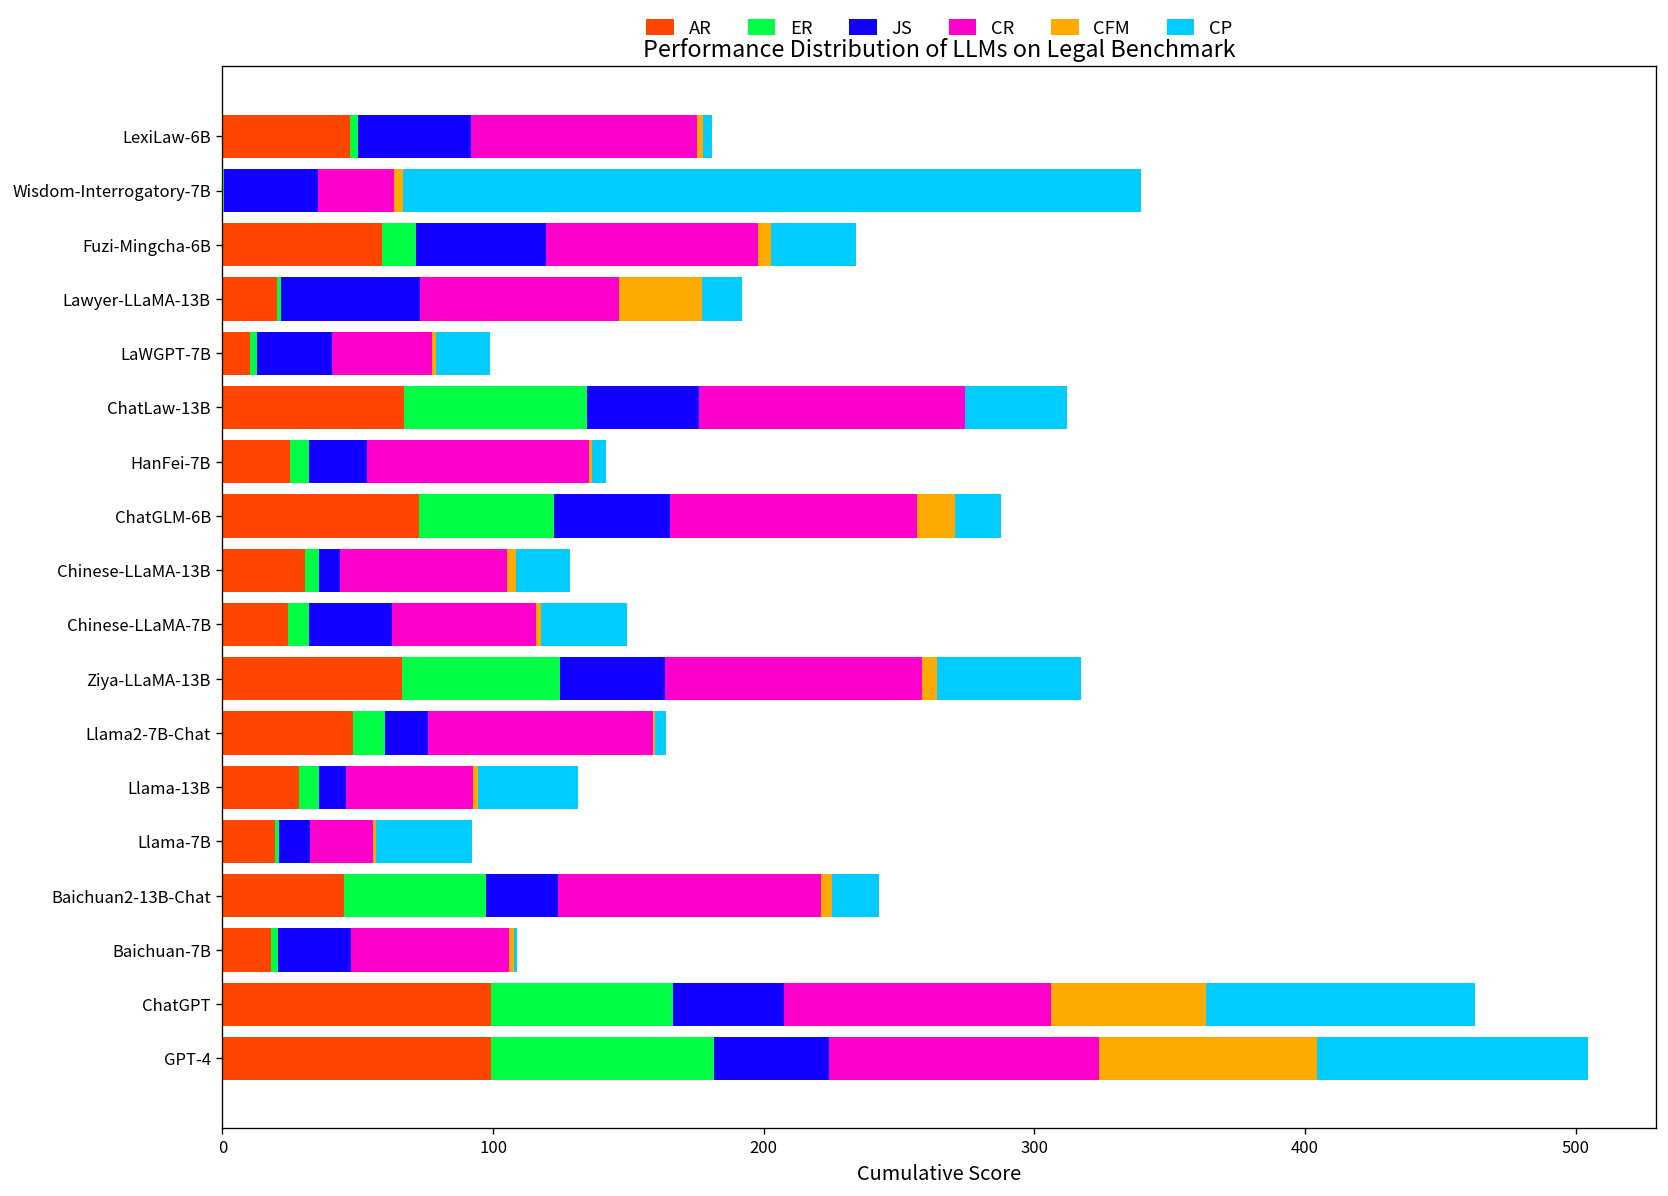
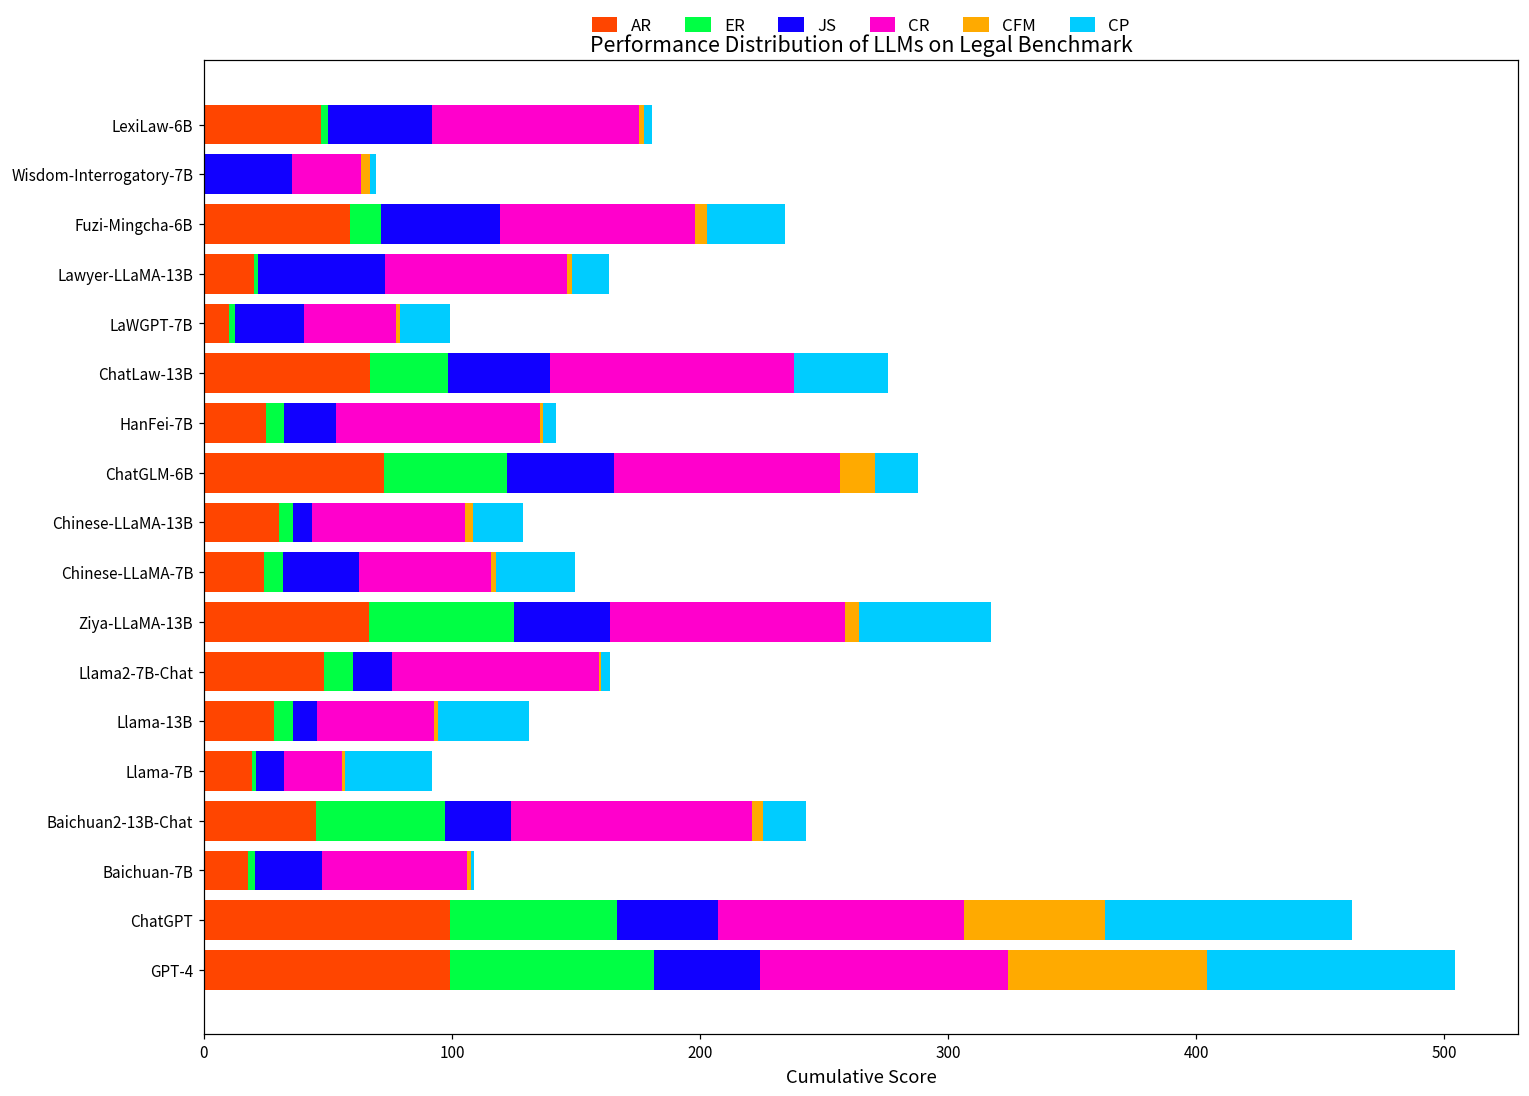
CP, Wisdom-Interrogatory-7B: 273 -> 2
CFM, Lawyer-LLaMA-13B: 31 -> 2
ER, ChatLaw-13B: 68 -> 31
